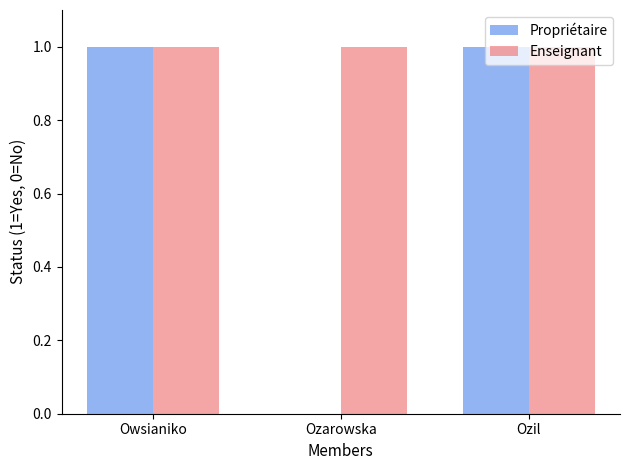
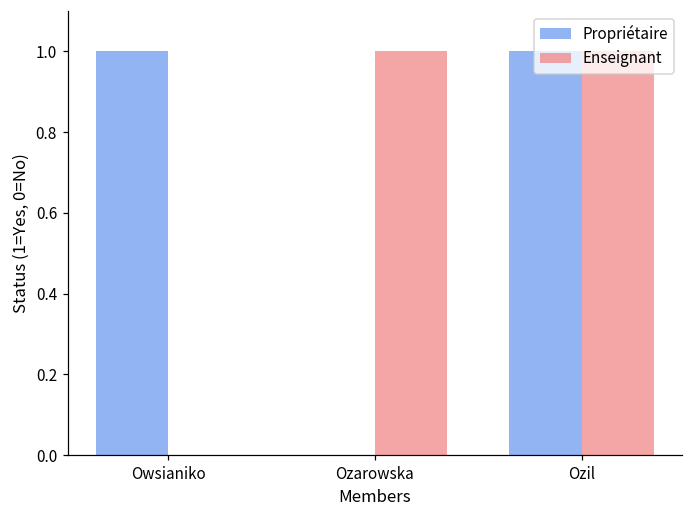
Enseignant, Owsianiko: 1 -> 0
